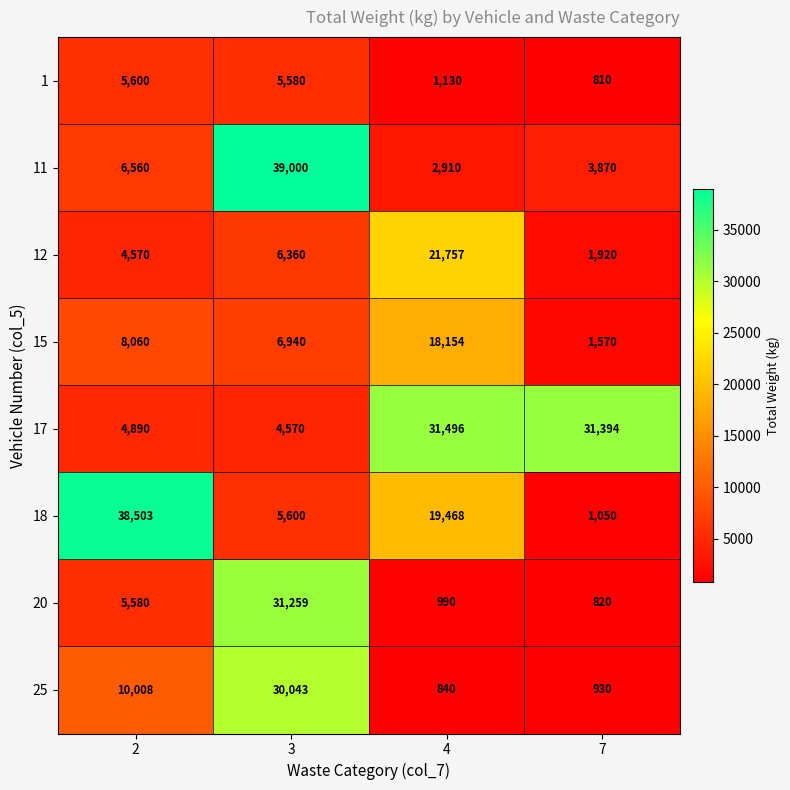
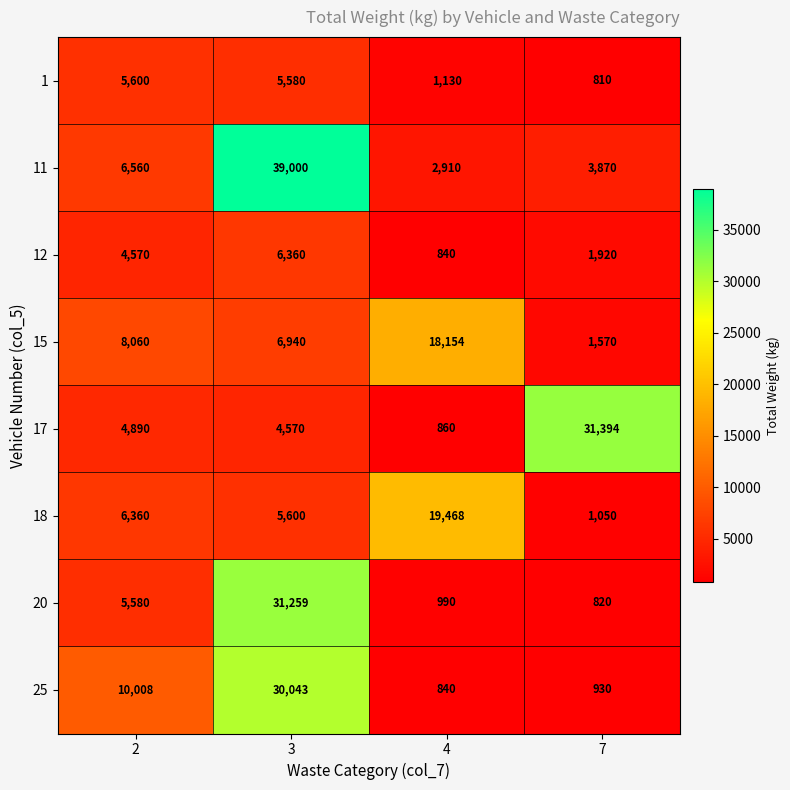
12, 4: 21,757 -> 840
17, 4: 31,496 -> 860
18, 2: 38,503 -> 6,360
